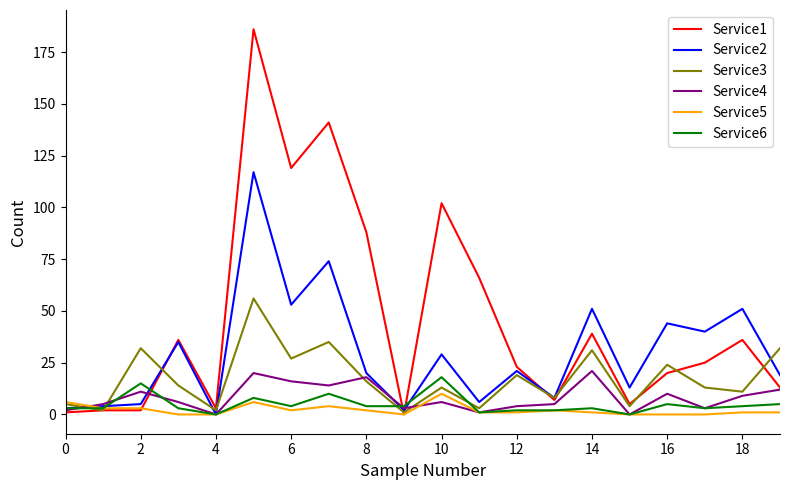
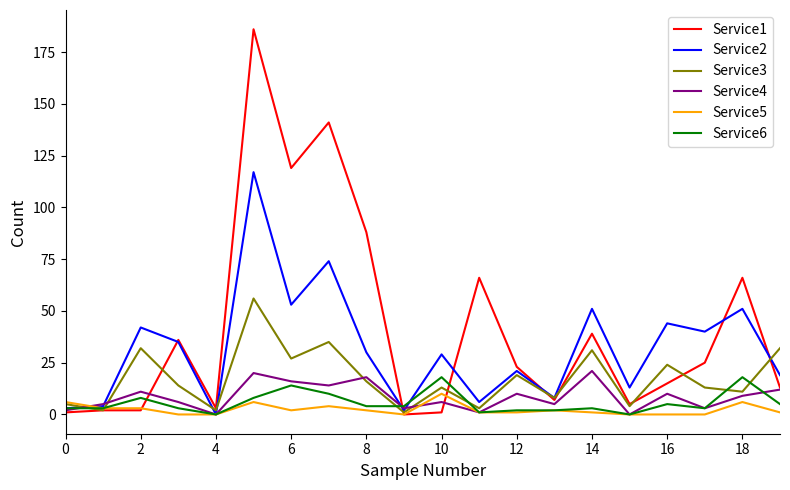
Service2, 2: 5 -> 42
Service6, 2: 15 -> 8
Service6, 6: 4 -> 14
Service2, 8: 20 -> 30
Service1, 10: 102 -> 1
Service4, 12: 4 -> 10
Service1, 16: 20 -> 15
Service1, 18: 36 -> 66
Service5, 18: 1 -> 6
Service6, 18: 4 -> 18
